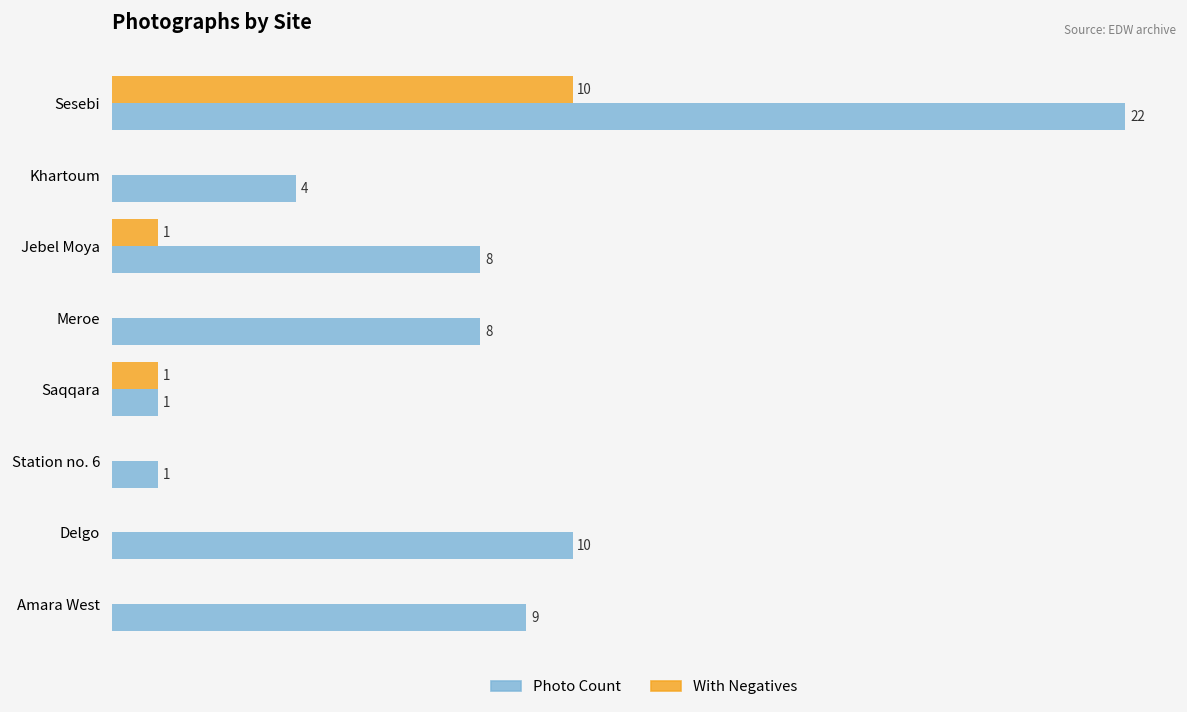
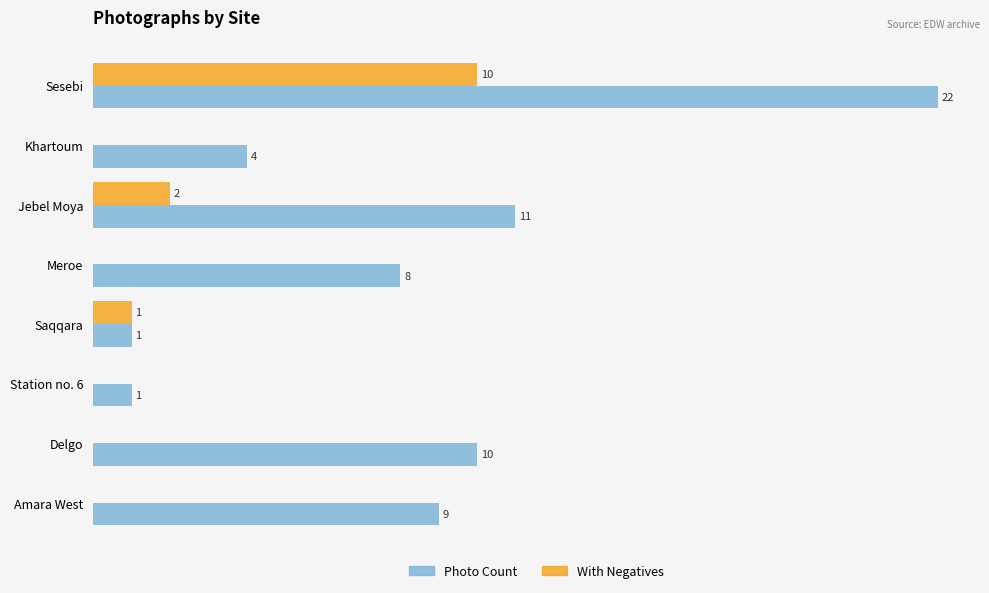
With Negatives, Jebel Moya: 1 -> 2
Photo Count, Jebel Moya: 8 -> 11
